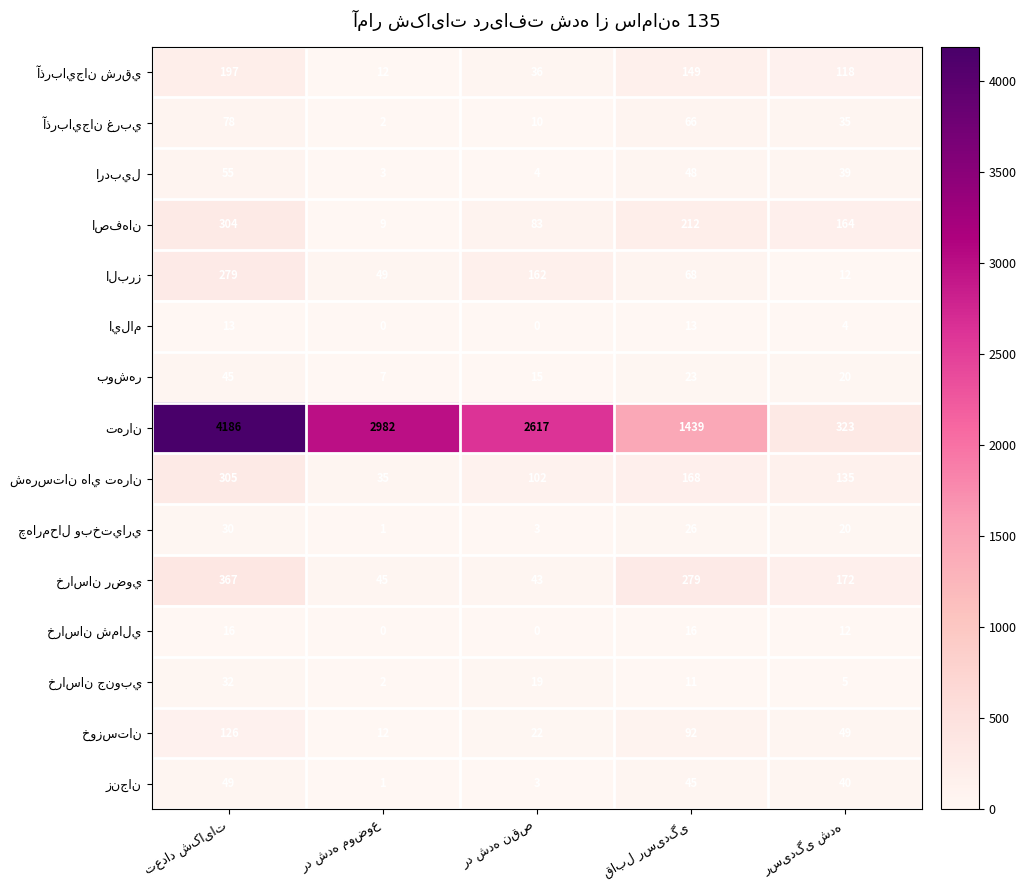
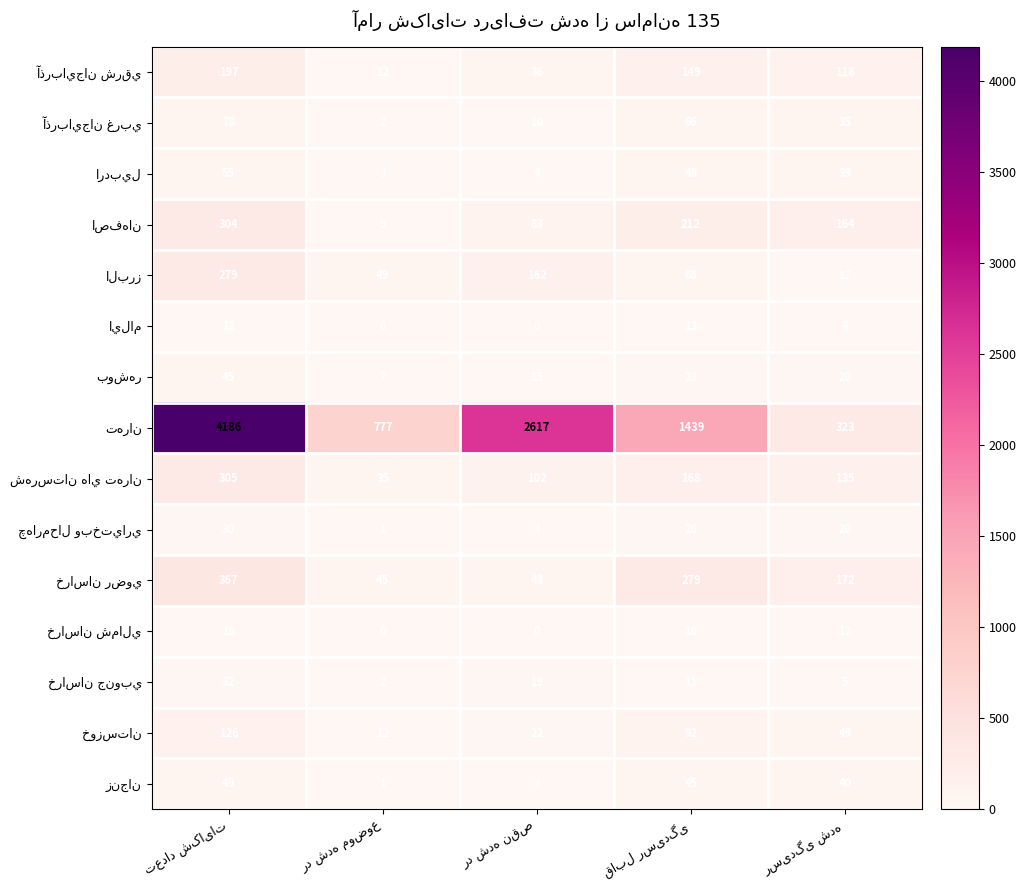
تهران, رد شده موضوع: 2982 -> 777
